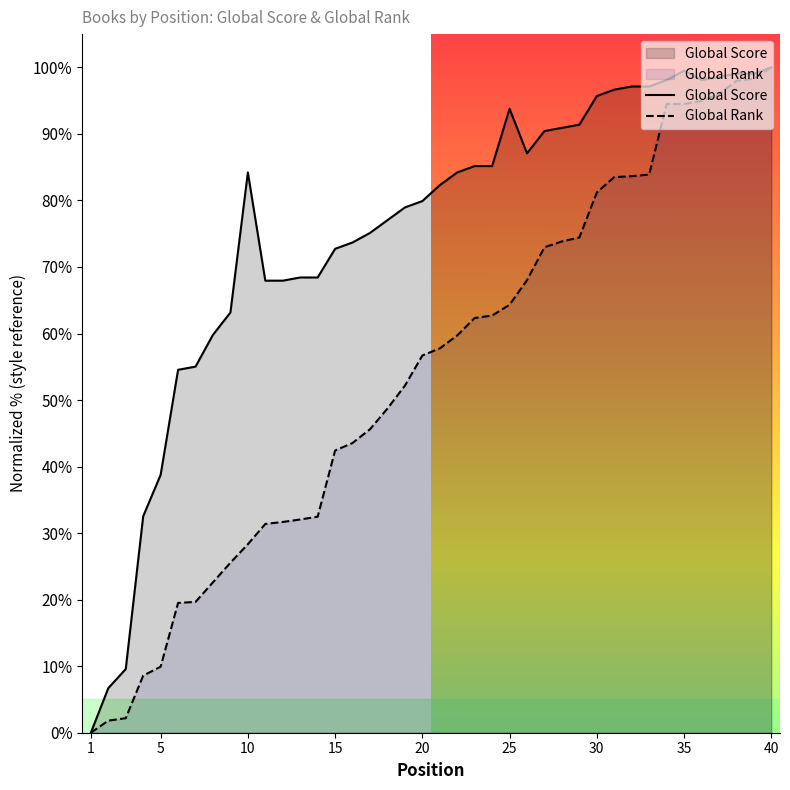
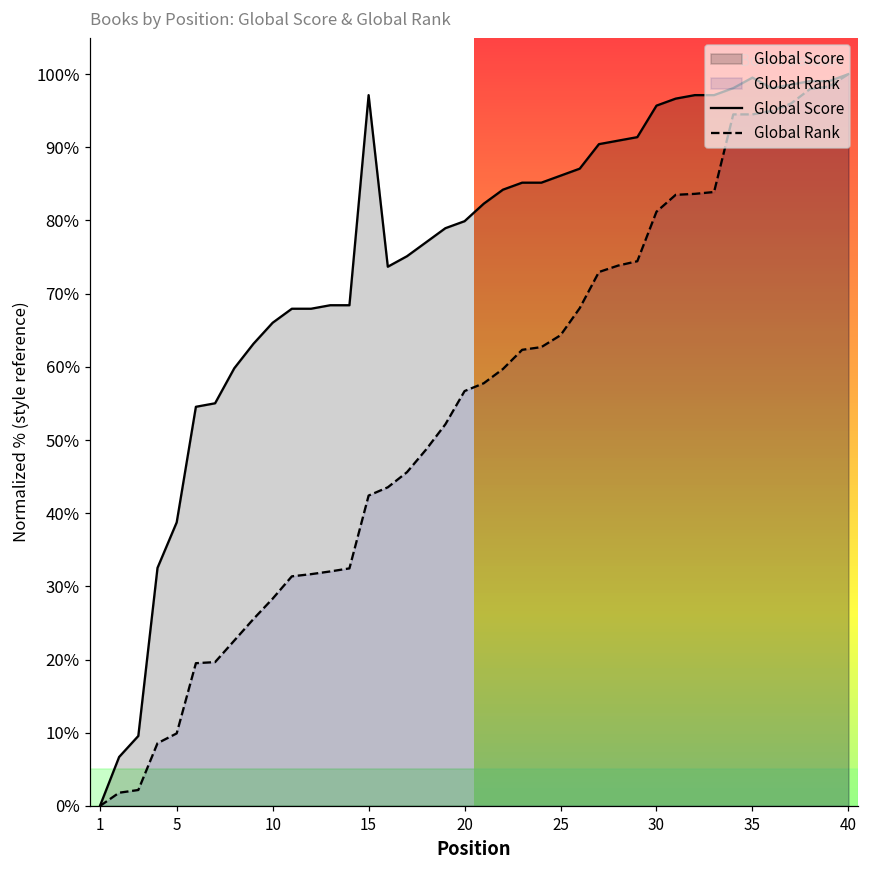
Global Score, 10: 84% -> 66%
Global Score, 15: 73% -> 97%
Global Score, 25: 94% -> 86%
